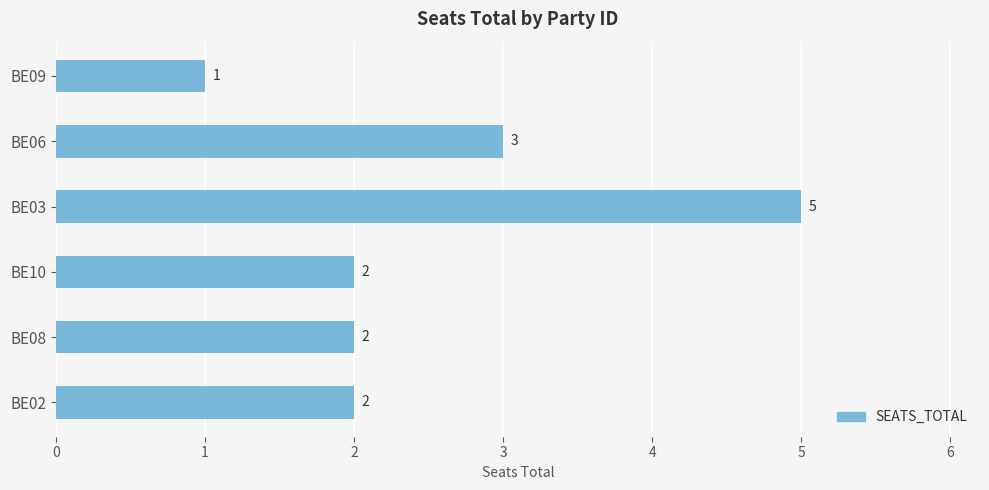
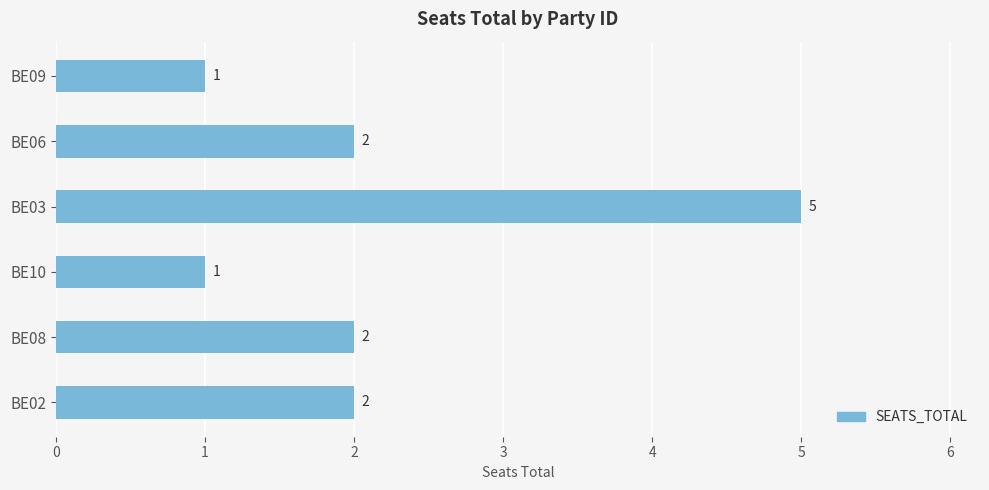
BE06: 3 -> 2
BE10: 2 -> 1
